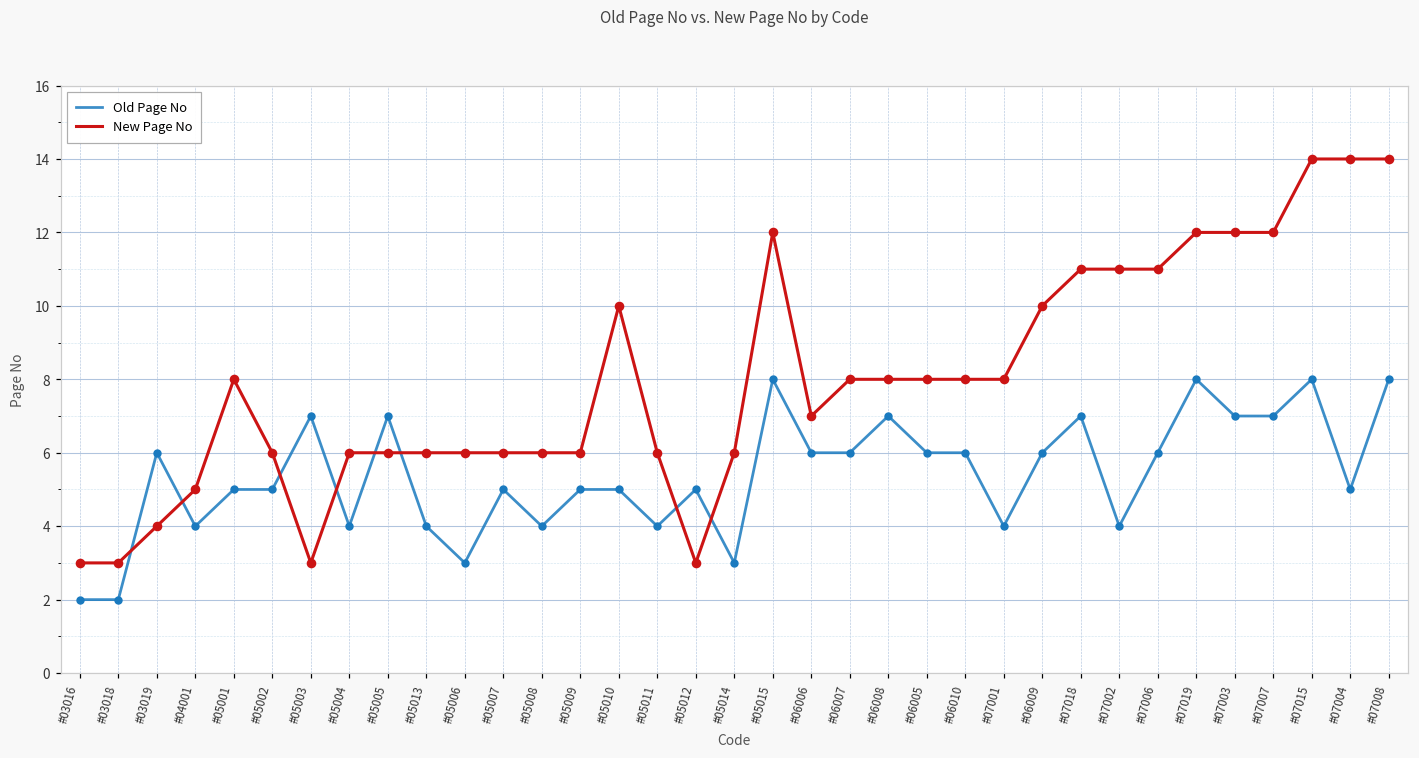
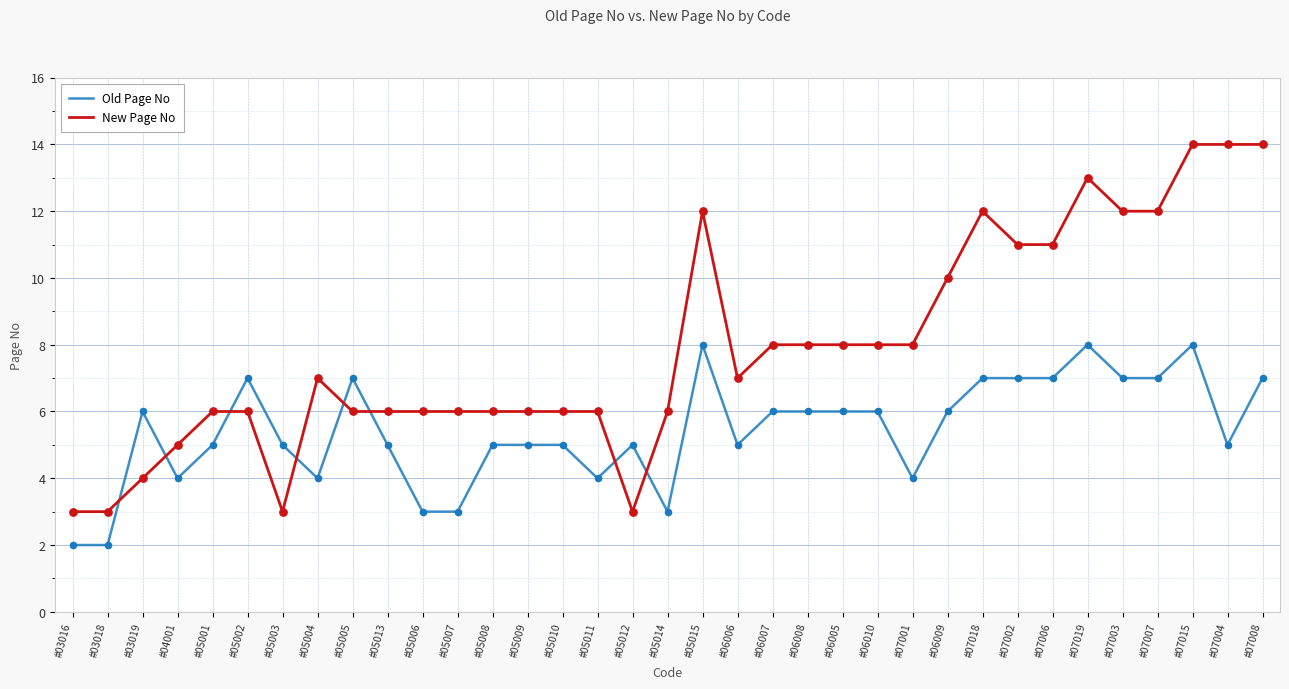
New Page No, #05001: 8 -> 6
Old Page No, #05002: 5 -> 7
Old Page No, #05003: 7 -> 5
New Page No, #05004: 6 -> 7
Old Page No, #05013: 4 -> 5
Old Page No, #05007: 5 -> 3
Old Page No, #05008: 4 -> 5
New Page No, #05010: 10 -> 6
Old Page No, #06006: 6 -> 5
Old Page No, #06008: 7 -> 6
New Page No, #07018: 11 -> 12
Old Page No, #07002: 4 -> 7
Old Page No, #07006: 6 -> 7
New Page No, #07019: 12 -> 13
Old Page No, #07008: 8 -> 7
